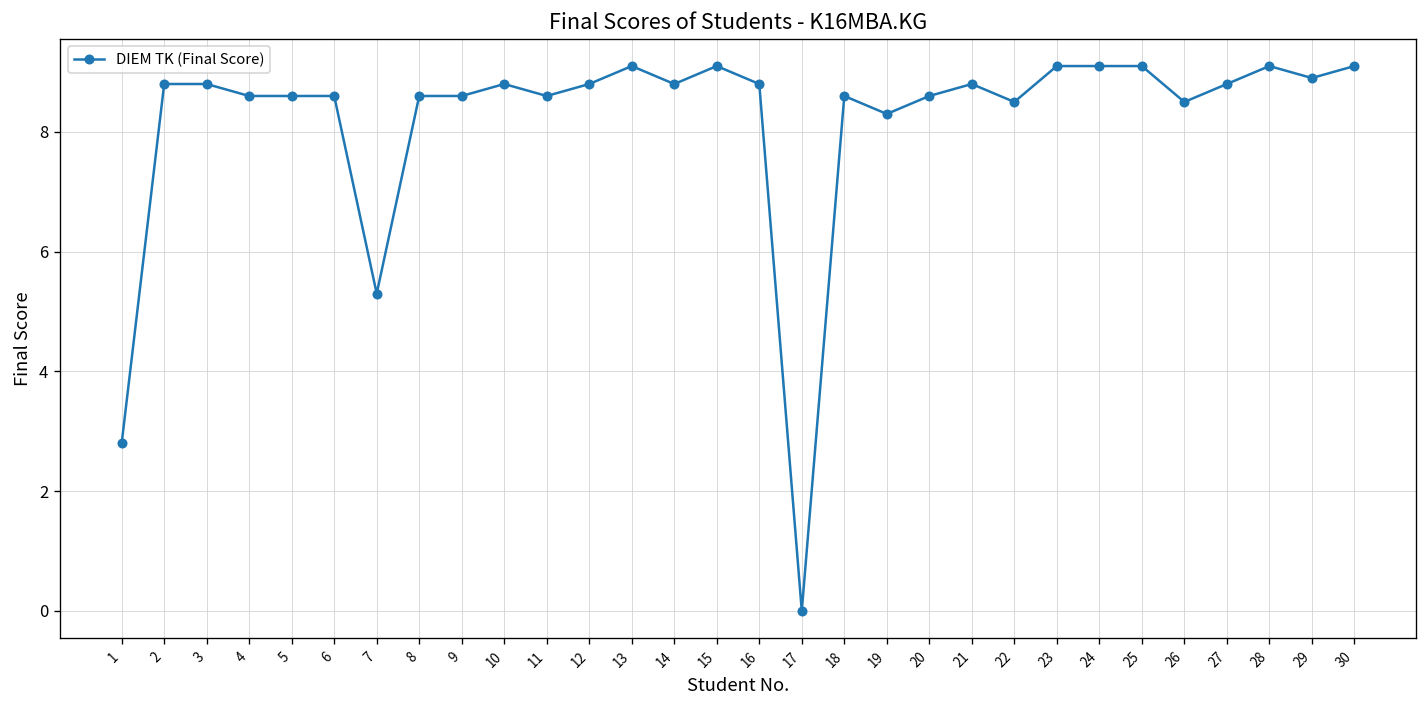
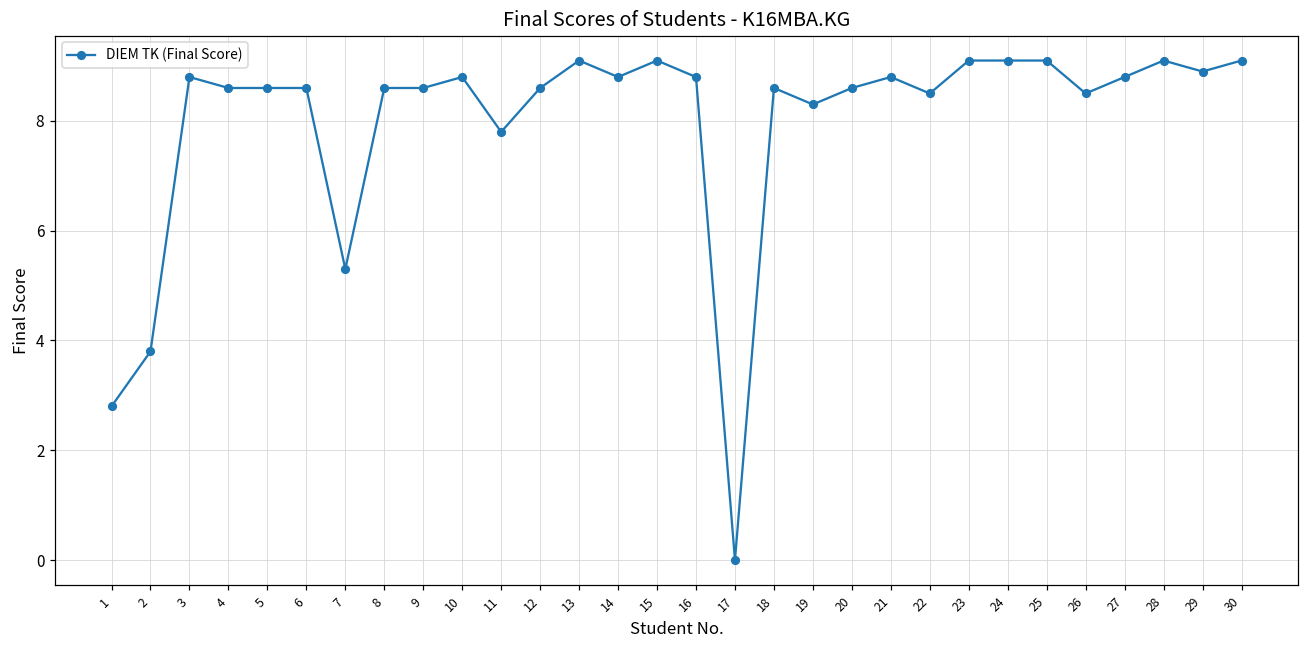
2: 8.8 -> 3.8
11: 8.6 -> 7.8
12: 8.8 -> 8.6
